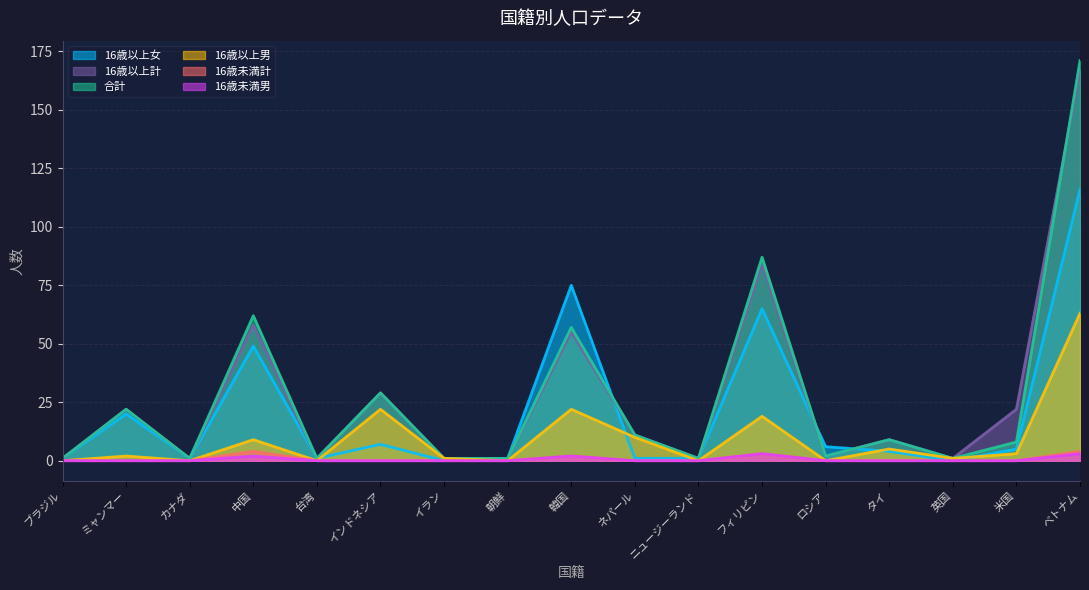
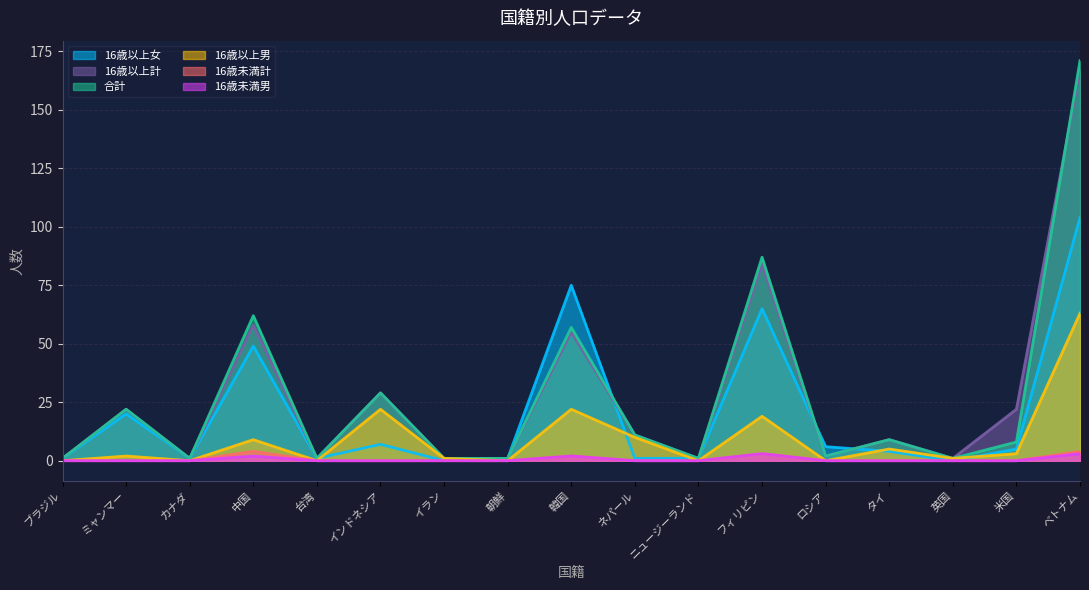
16歳以上女, ベトナム: 116 -> 104
